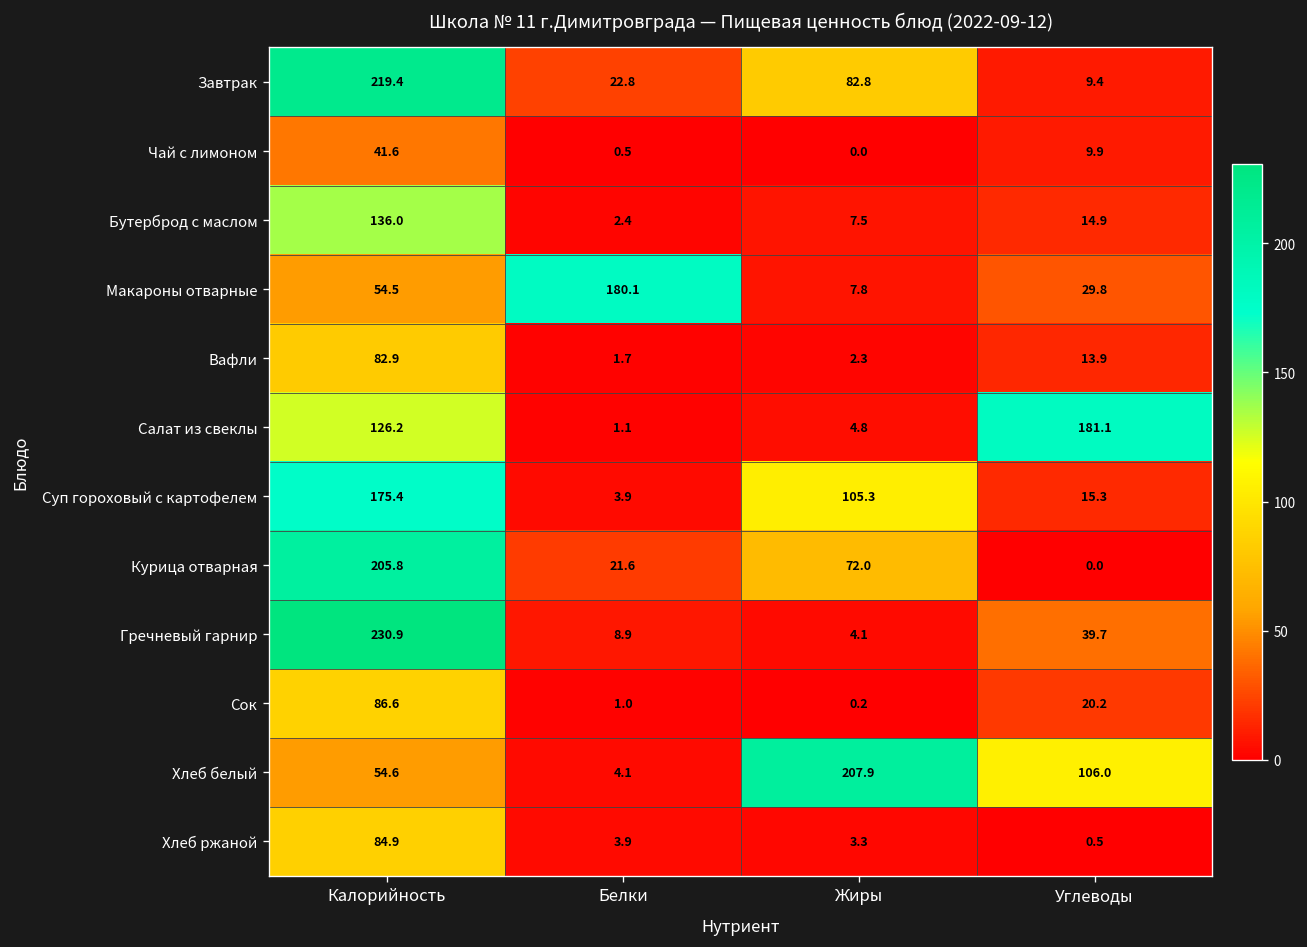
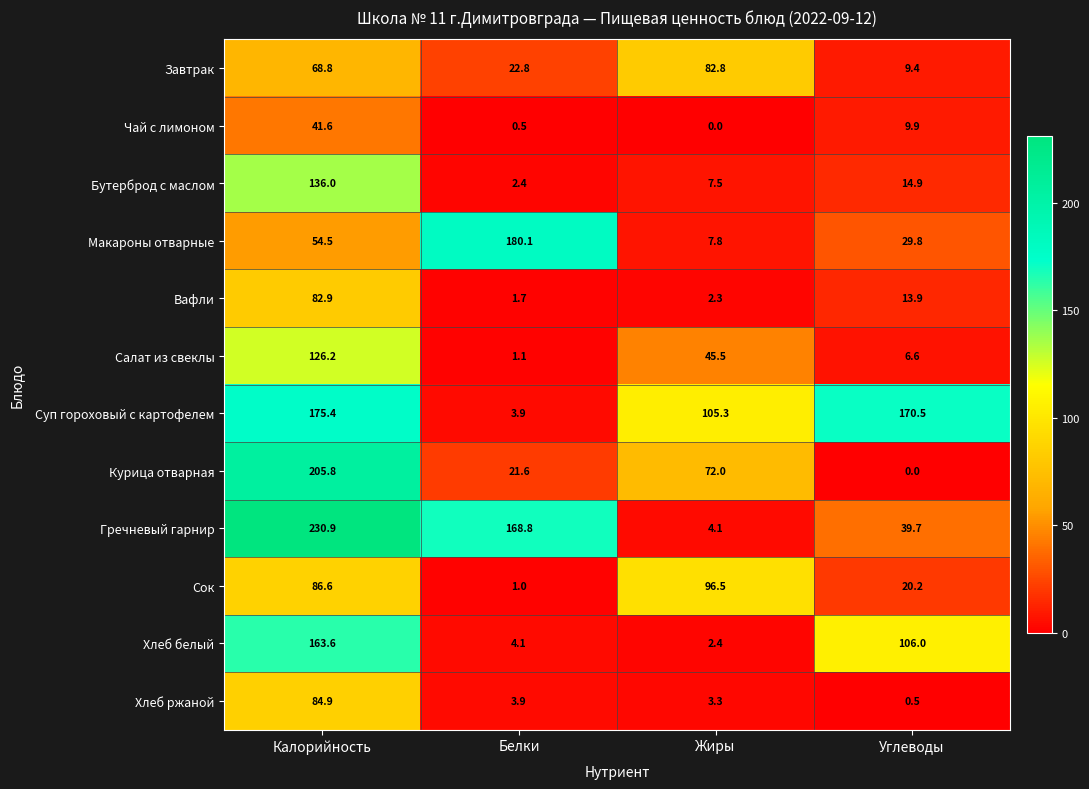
Завтрак, Калорийность: 219.4 -> 68.8
Салат из свеклы, Жиры: 4.8 -> 45.5
Салат из свеклы, Углеводы: 181.1 -> 6.6
Суп гороховый с картофелем, Углеводы: 15.3 -> 170.5
Гречневый гарнир, Белки: 8.9 -> 168.8
Сок, Жиры: 0.2 -> 96.5
Хлеб белый, Калорийность: 54.6 -> 163.6
Хлеб белый, Жиры: 207.9 -> 2.4
